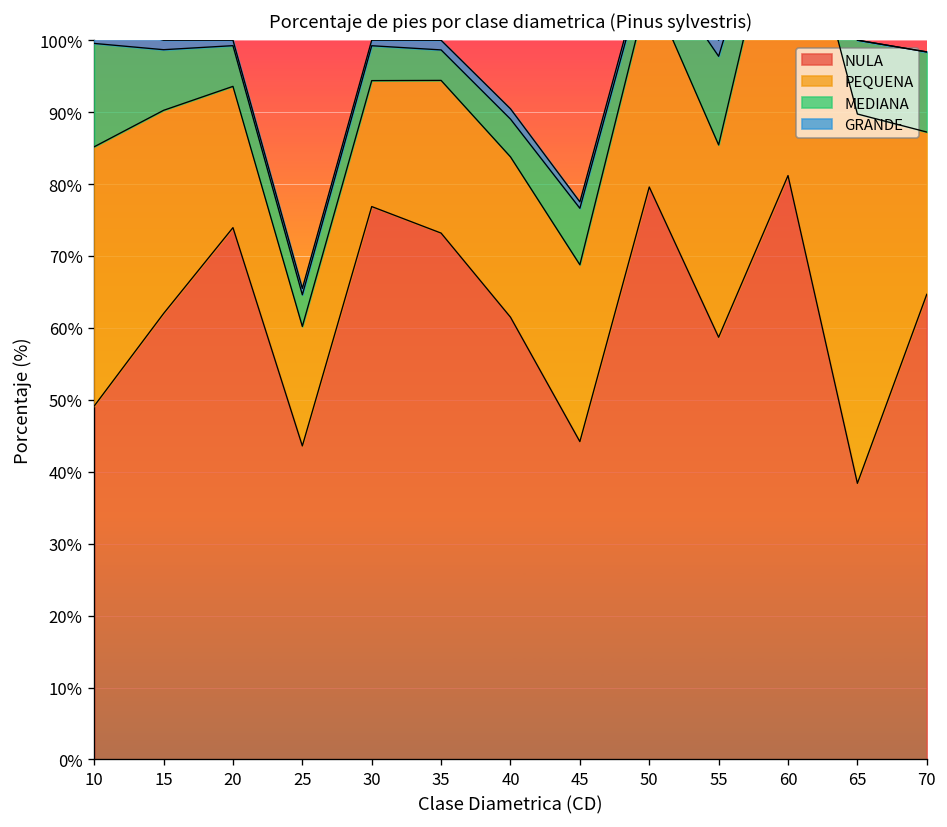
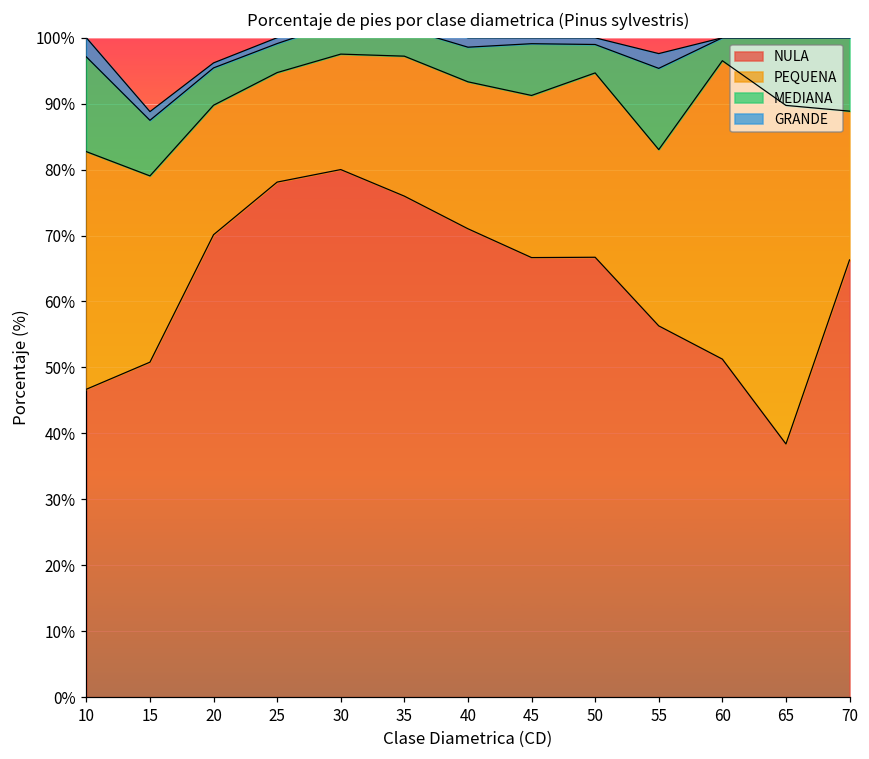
NULA, 10: 49% -> 47%
NULA, 15: 62% -> 51%
NULA, 20: 74% -> 70%
NULA, 25: 44% -> 78%
NULA, 30: 77% -> 80%
NULA, 35: 73% -> 76%
NULA, 40: 61% -> 71%
NULA, 45: 44% -> 67%
NULA, 50: 80% -> 67%
NULA, 55: 59% -> 56%
NULA, 60: 81% -> 51%
NULA, 70: 65% -> 66%
